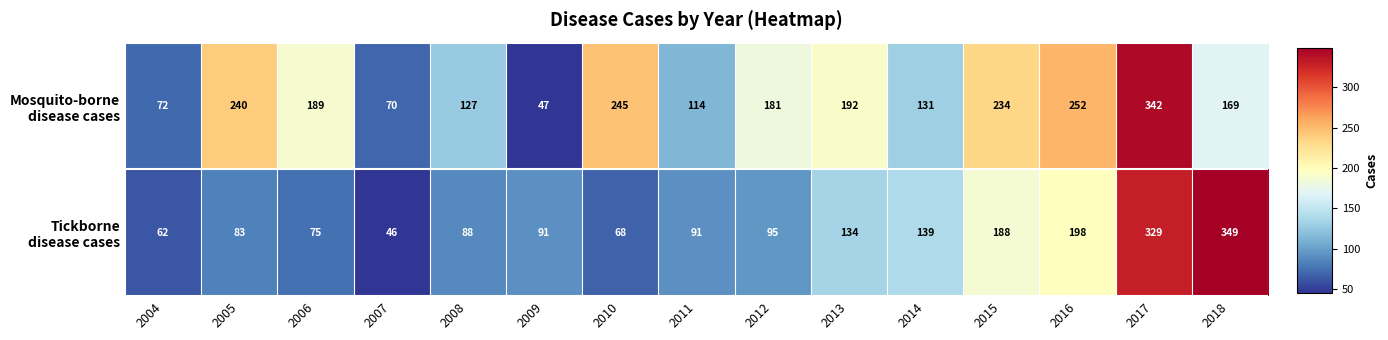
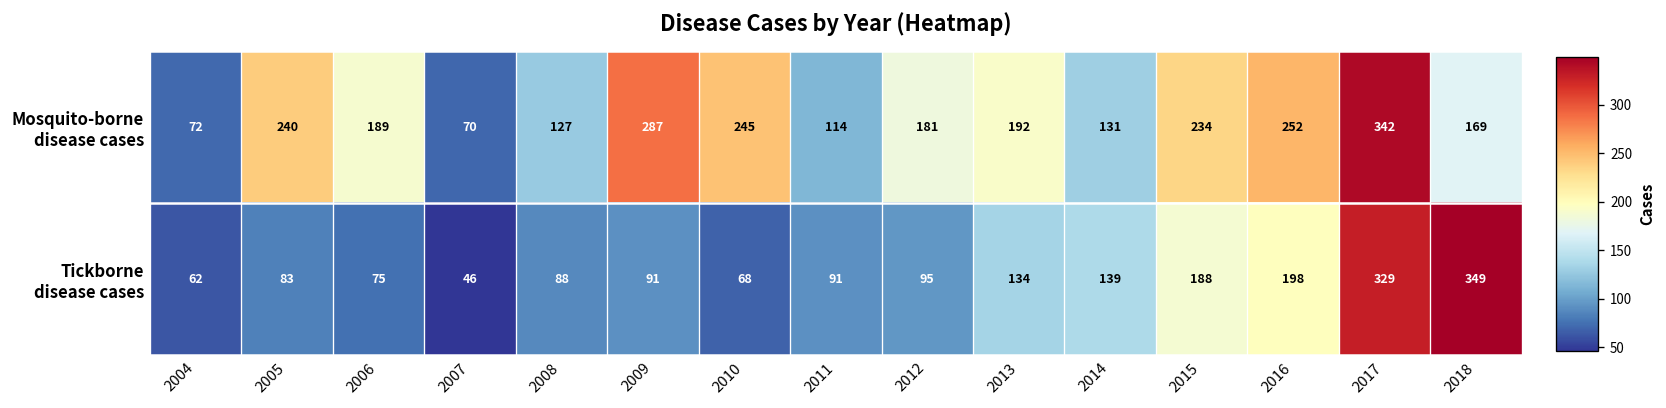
Mosquito-borne disease cases, 2009: 47 -> 287
